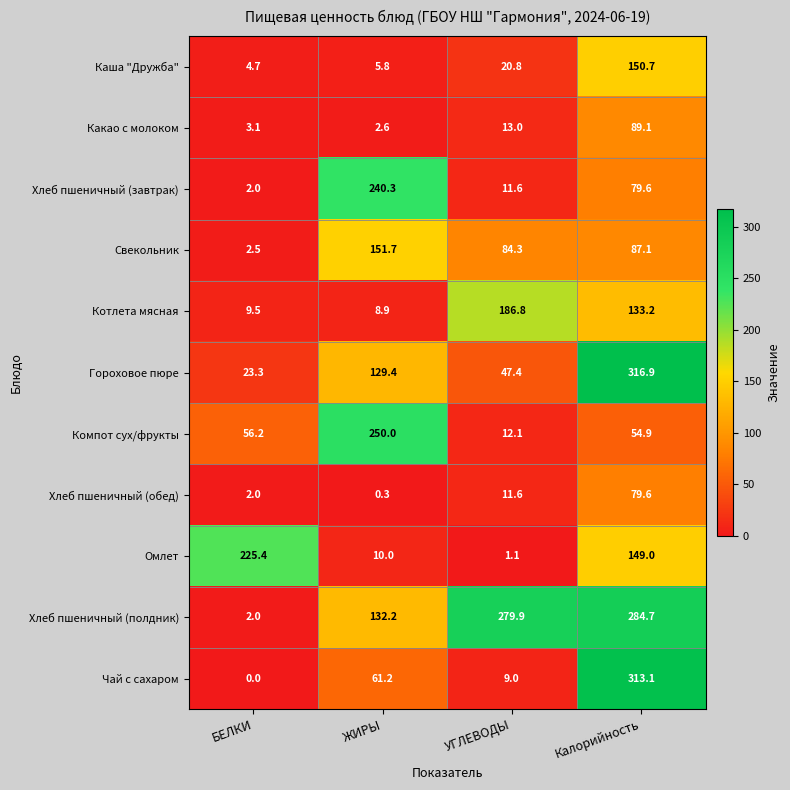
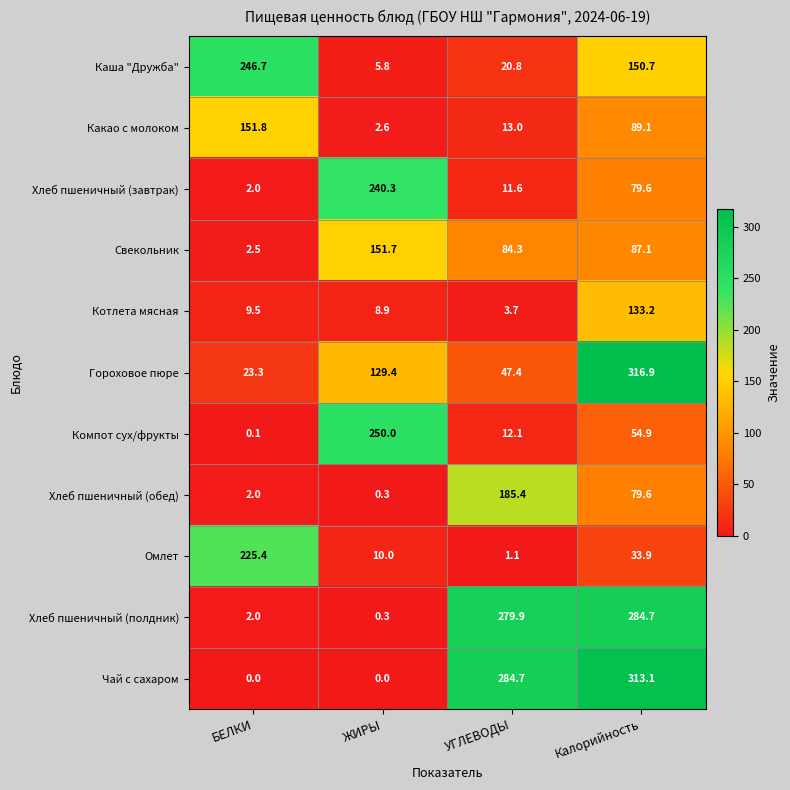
Каша "Дружба", БЕЛКИ: 4.7 -> 246.7
Какао с молоком, БЕЛКИ: 3.1 -> 151.8
Котлета мясная, УГЛЕВОДЫ: 186.8 -> 3.7
Компот сух/фрукты, БЕЛКИ: 56.2 -> 0.1
Хлеб пшеничный (обед), УГЛЕВОДЫ: 11.6 -> 185.4
Омлет, Калорийность: 149.0 -> 33.9
Хлеб пшеничный (полдник), ЖИРЫ: 132.2 -> 0.3
Чай с сахаром, ЖИРЫ: 61.2 -> 0.0
Чай с сахаром, УГЛЕВОДЫ: 9.0 -> 284.7
